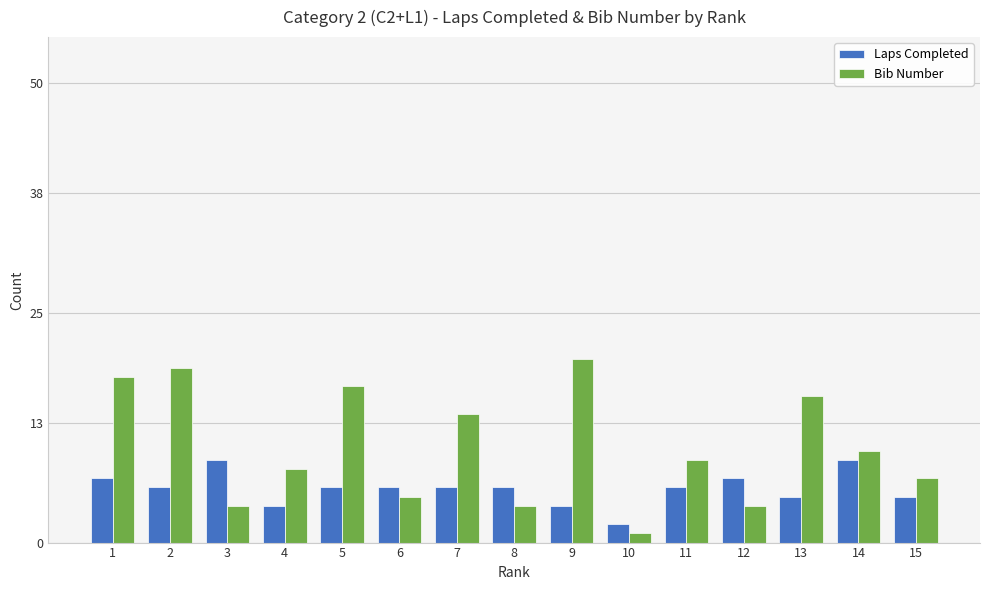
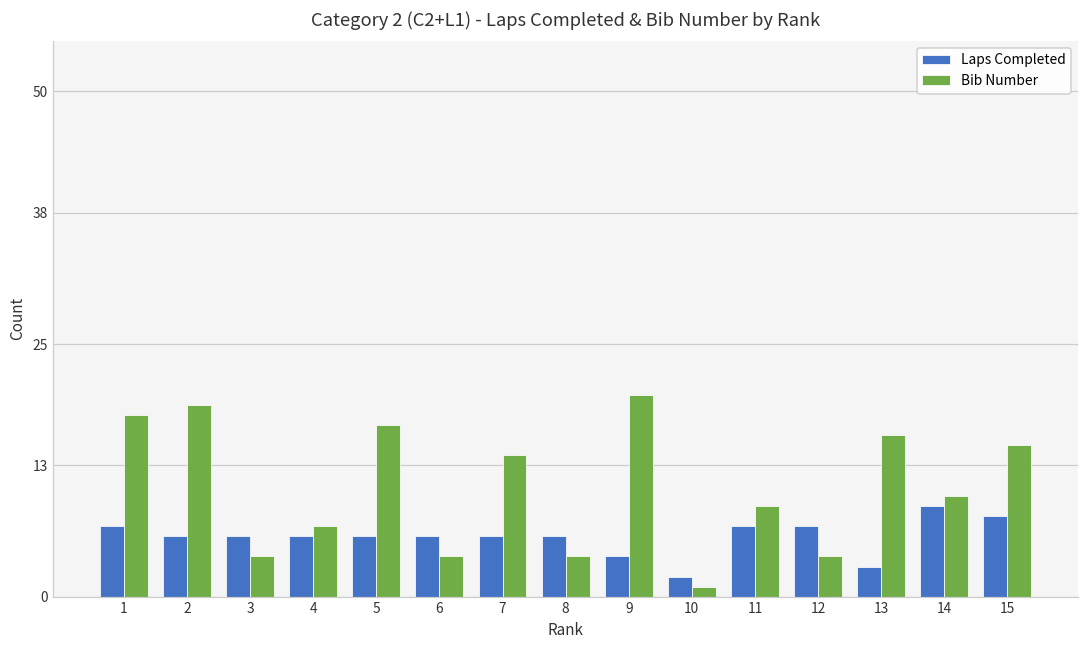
Laps Completed, 3: 9 -> 6
Laps Completed, 4: 4 -> 6
Bib Number, 4: 8 -> 7
Bib Number, 6: 5 -> 4
Laps Completed, 11: 6 -> 7
Laps Completed, 13: 5 -> 3
Laps Completed, 15: 5 -> 8
Bib Number, 15: 7 -> 15
